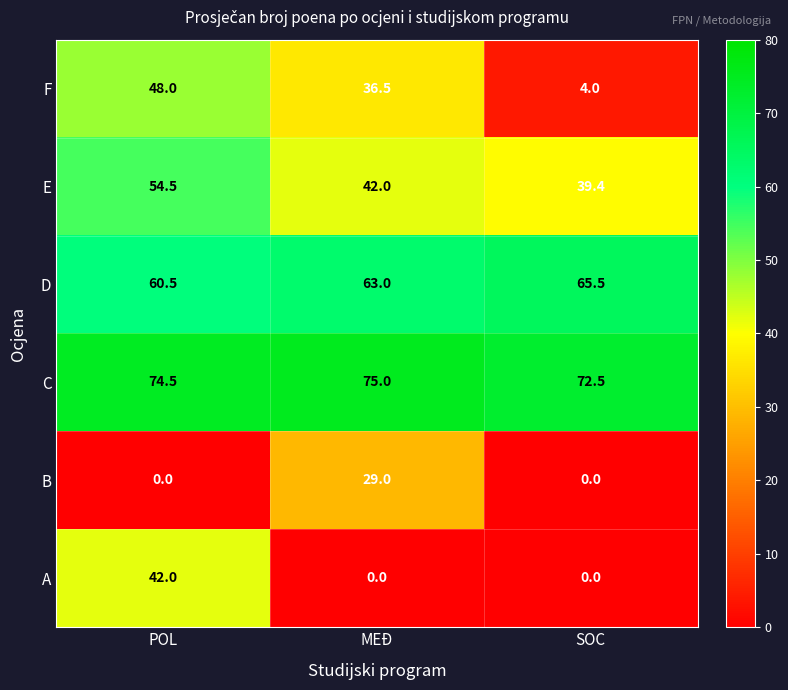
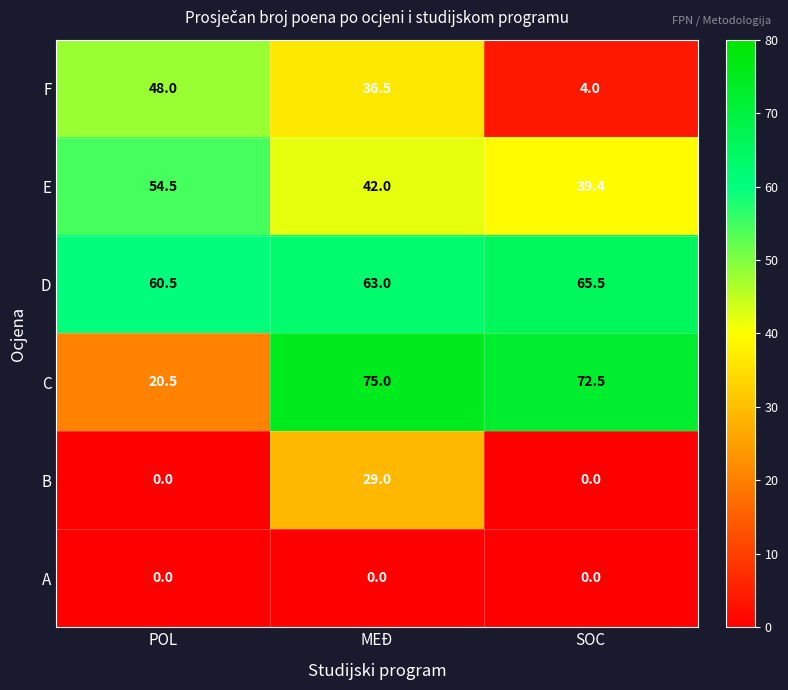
C, POL: 74.5 -> 20.5
A, POL: 42.0 -> 0.0
